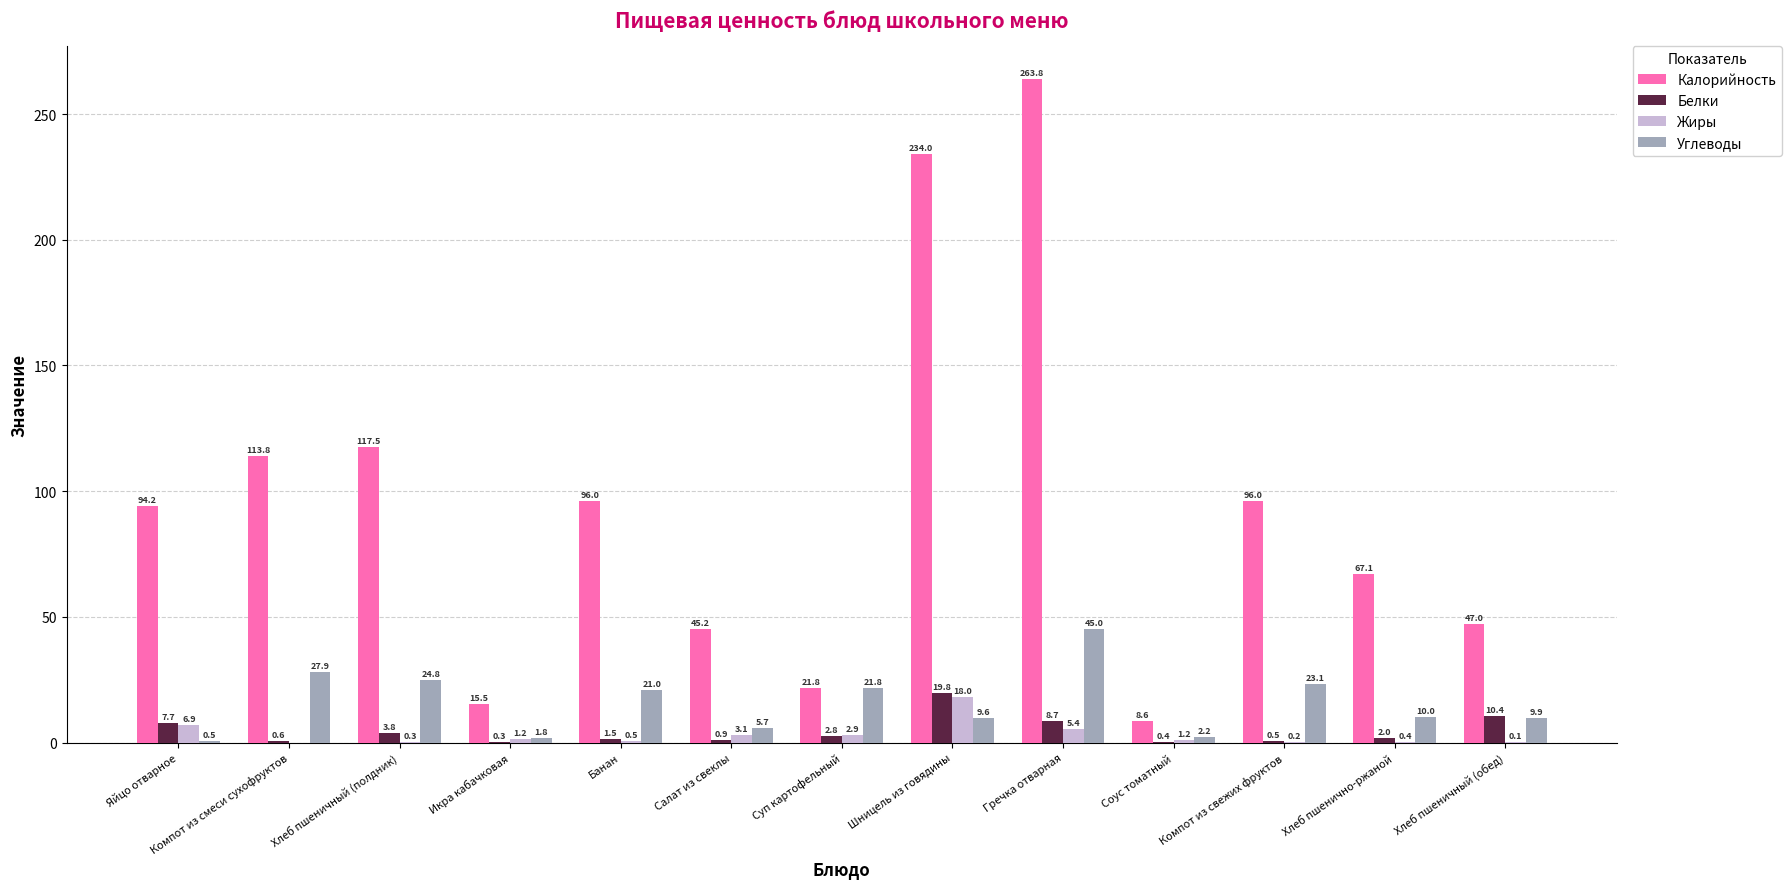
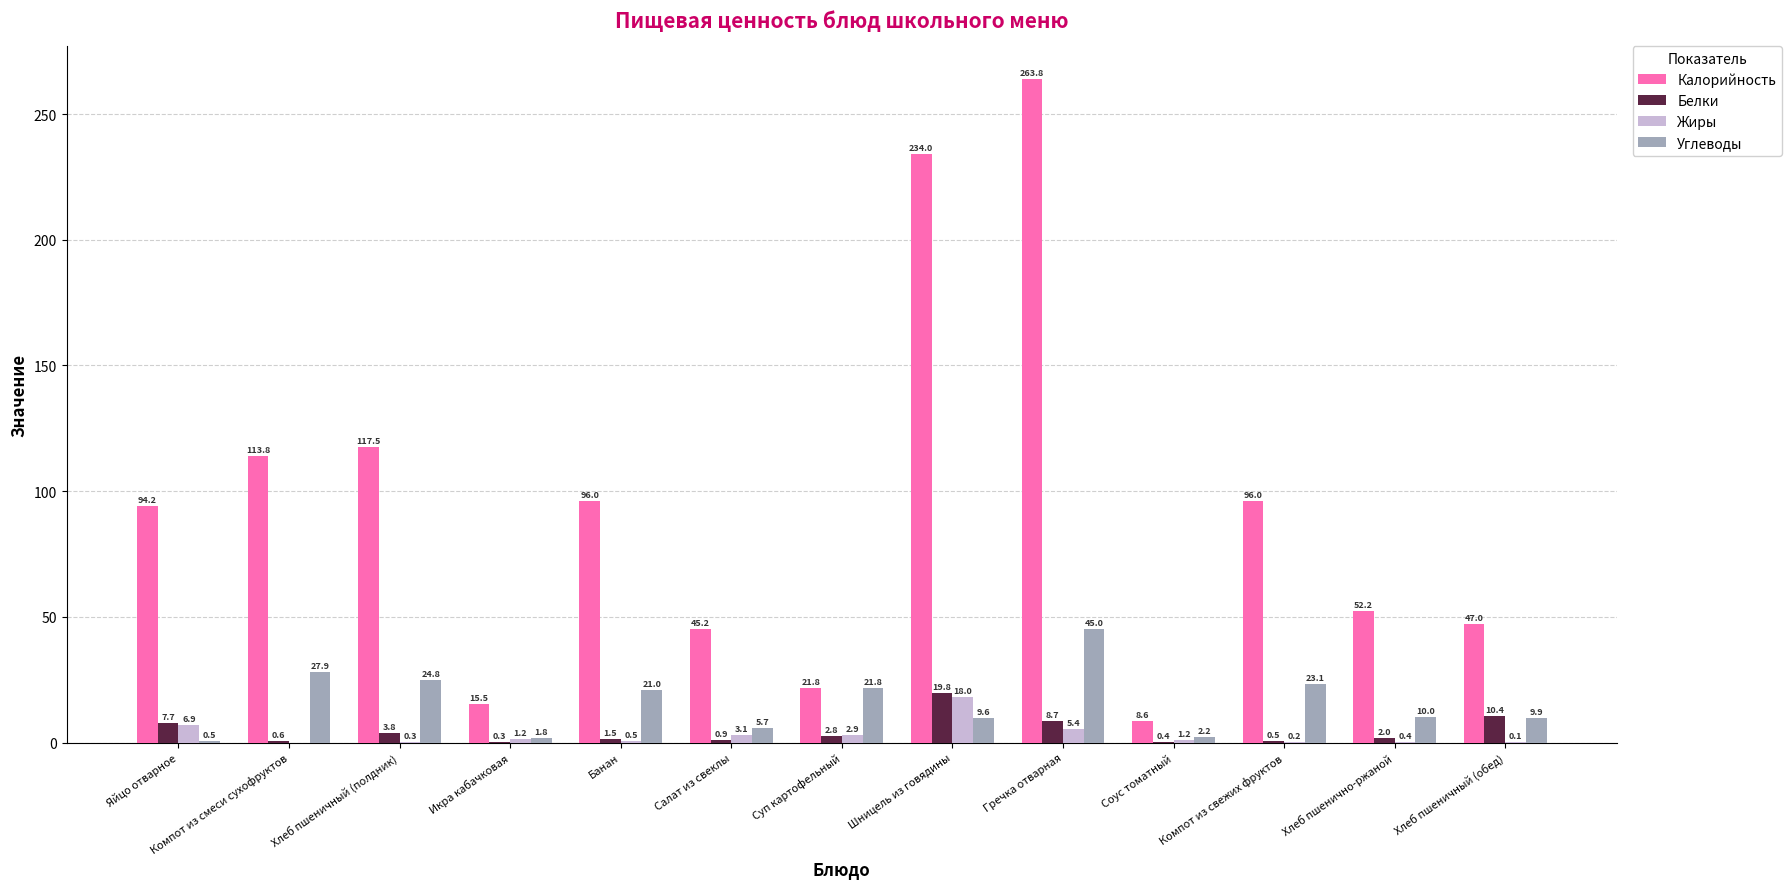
Калорийность, Хлеб пшенично-ржаной: 67.1 -> 52.2
